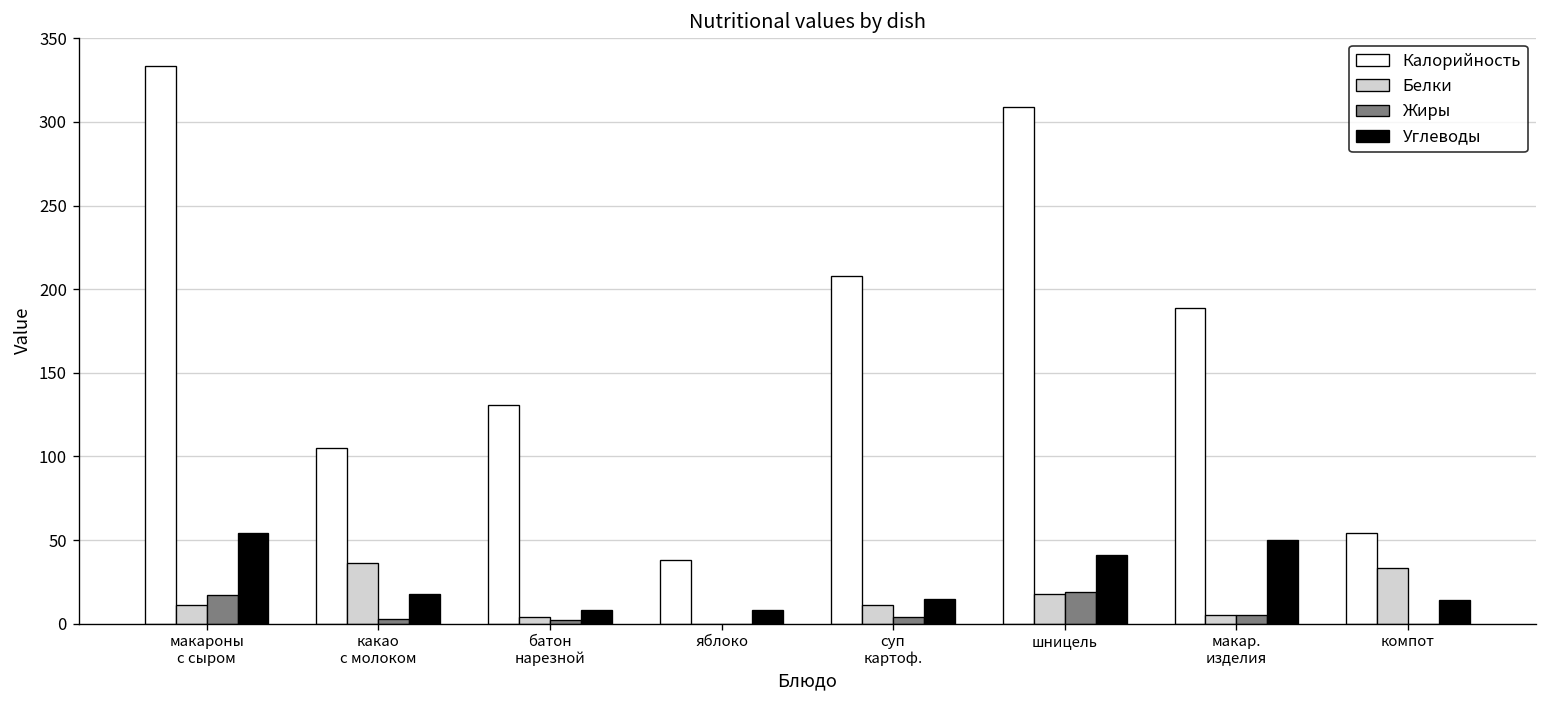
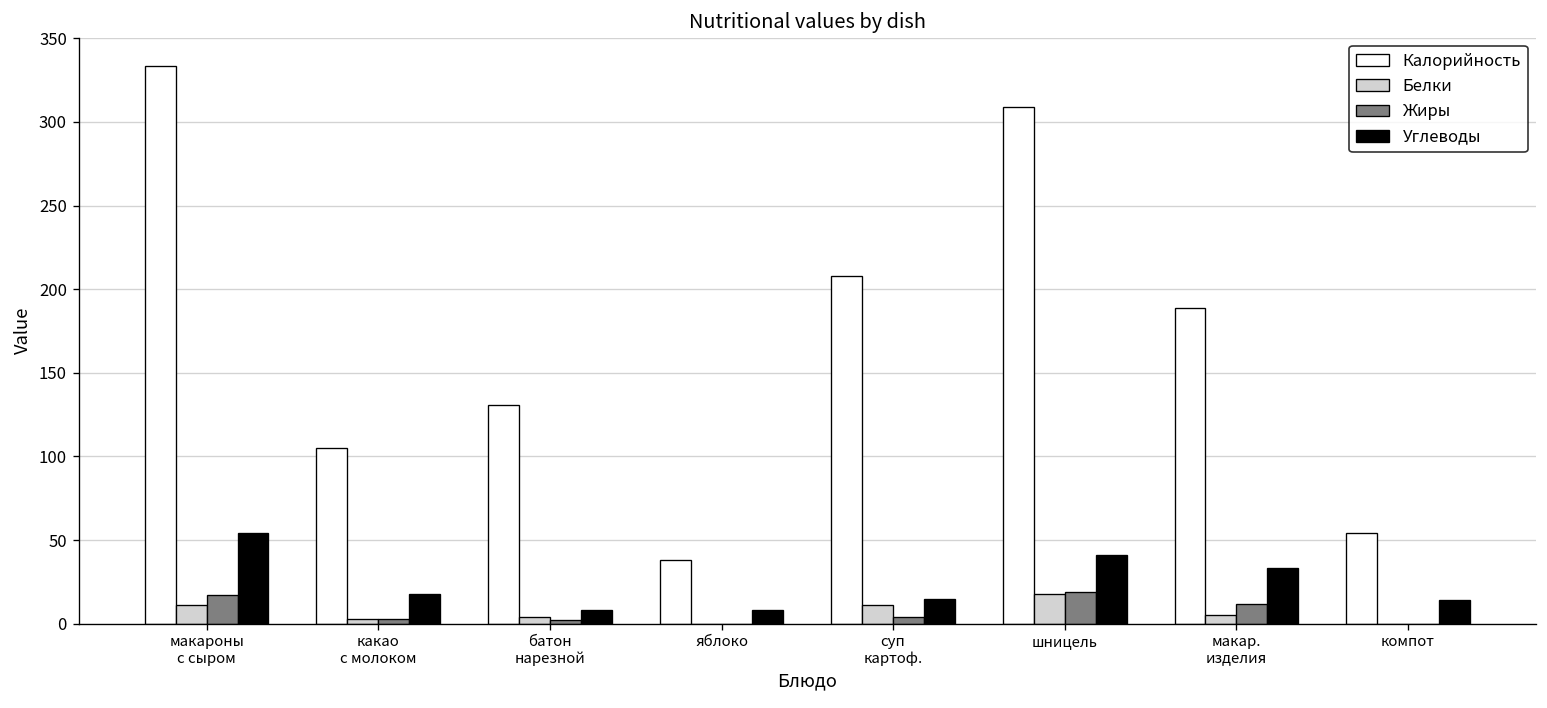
Белки, какао с молоком: 36 -> 3
Жиры, макар. изделия: 5 -> 12
Углеводы, макар. изделия: 50 -> 33
Белки, компот: 33 -> 0
